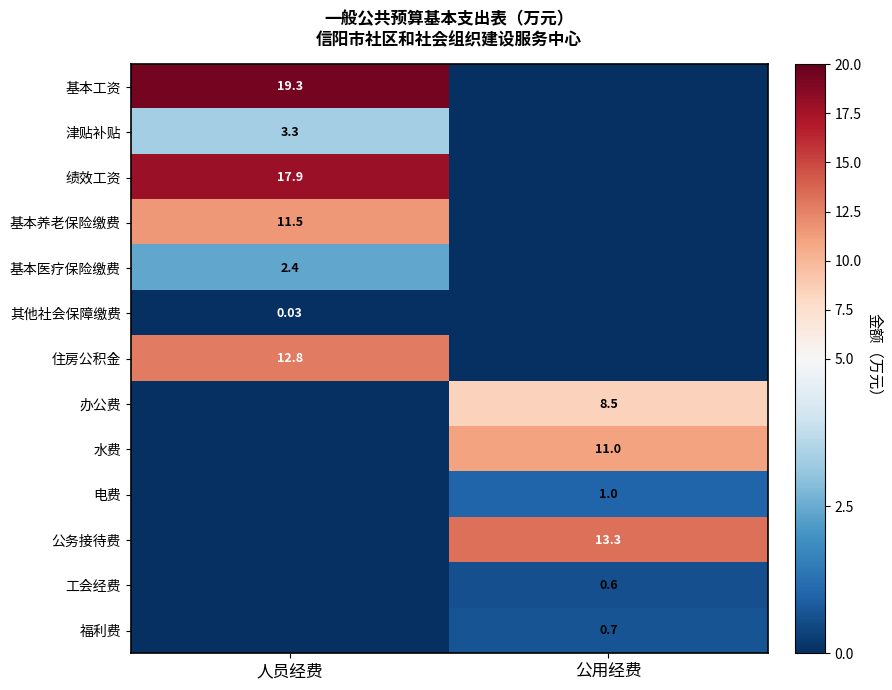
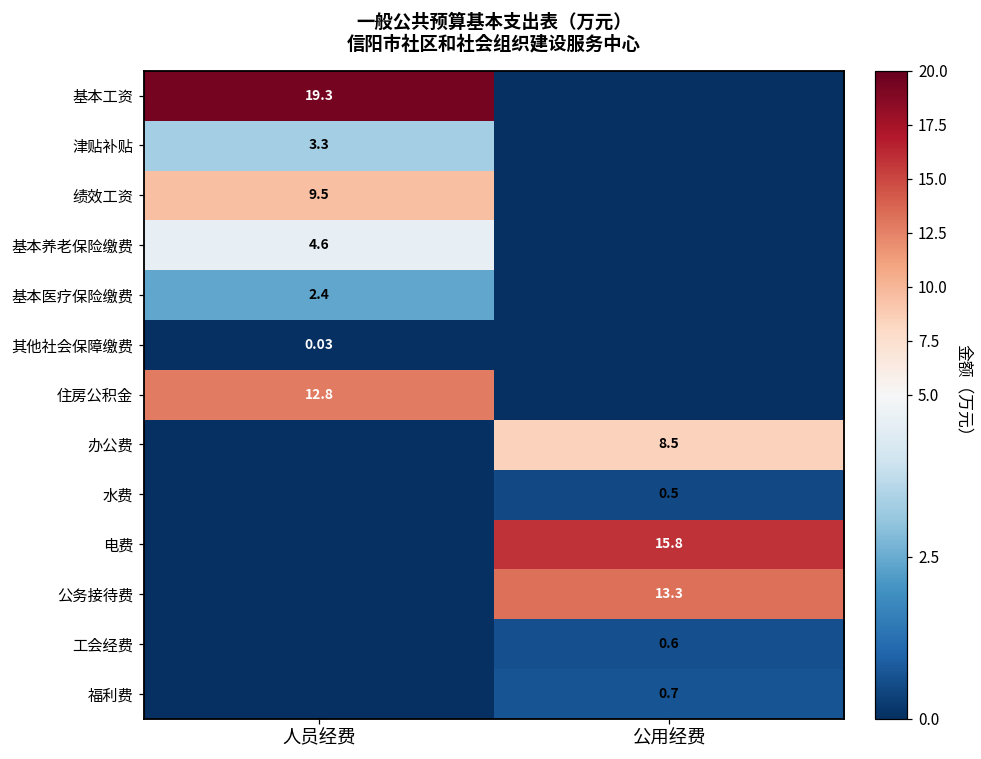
绩效工资, 人员经费: 17.9 -> 9.5
基本养老保险缴费, 人员经费: 11.5 -> 4.6
水费, 公用经费: 11.0 -> 0.5
电费, 公用经费: 1.0 -> 15.8
